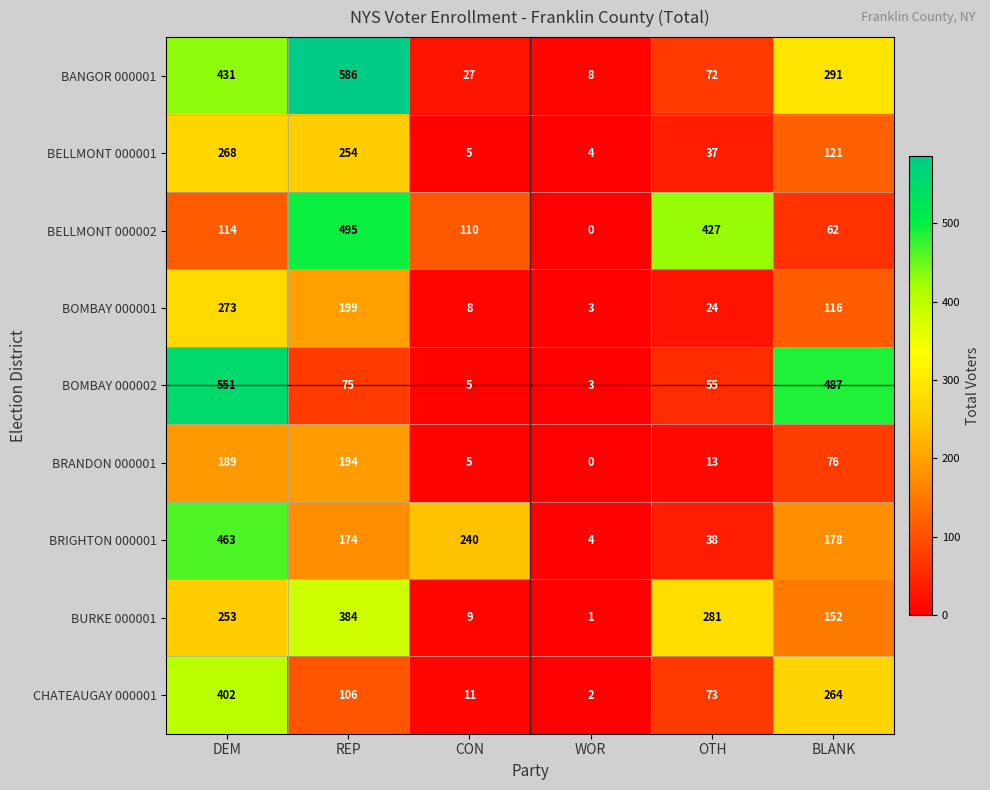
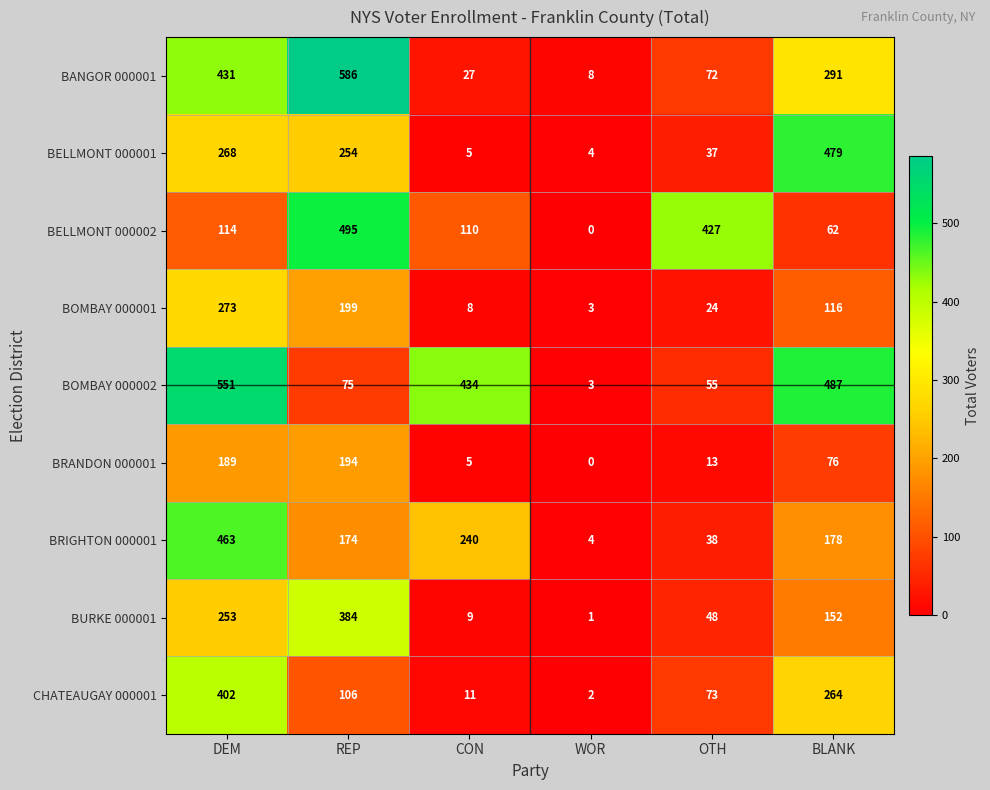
BELLMONT 000001, BLANK: 121 -> 479
BOMBAY 000002, CON: 5 -> 434
BURKE 000001, OTH: 281 -> 48
